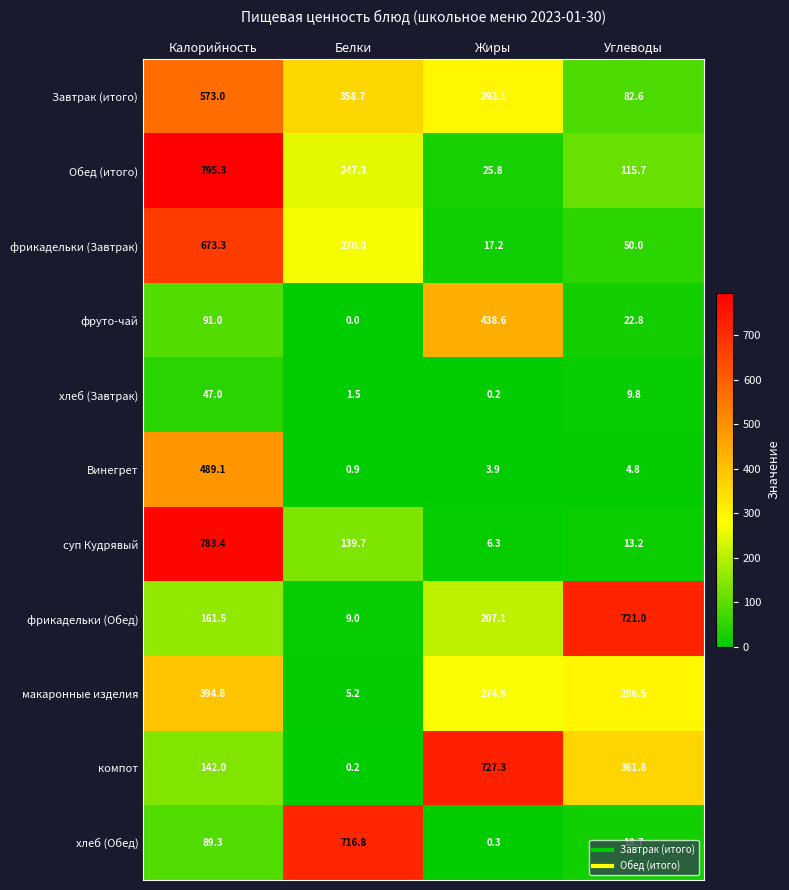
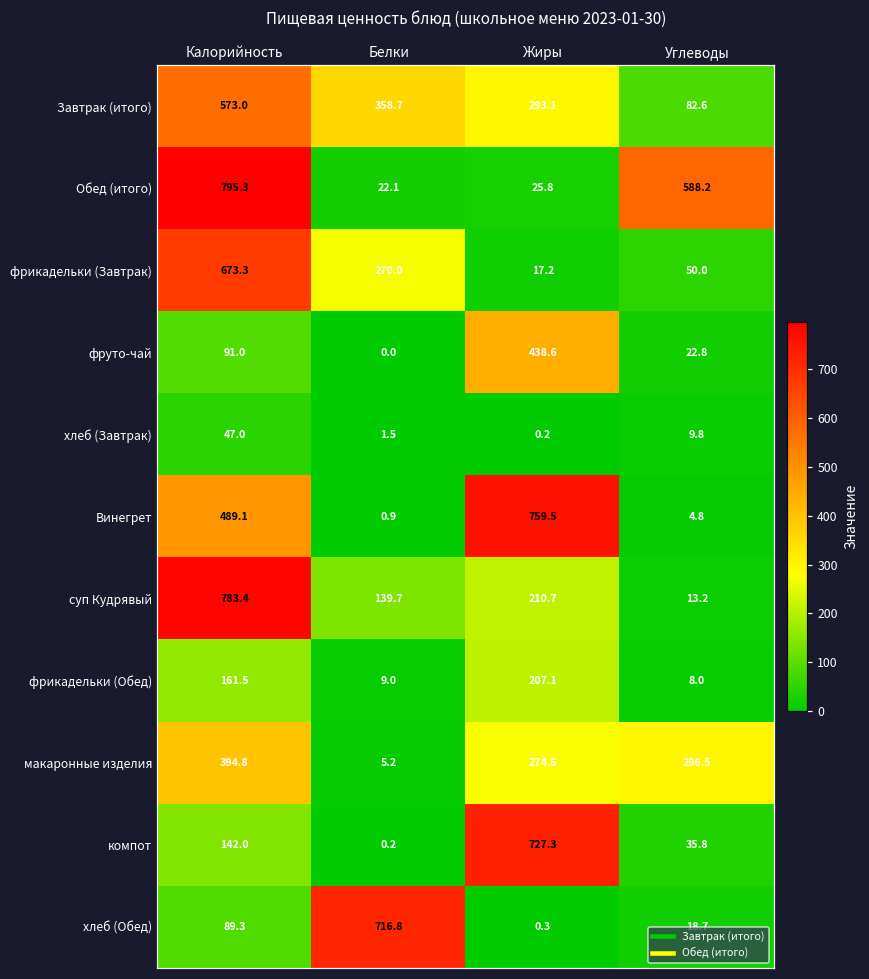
Обед (итого), Белки: 247.3 -> 22.1
Обед (итого), Углеводы: 115.7 -> 588.2
Винегрет, Жиры: 3.9 -> 759.5
суп Кудрявый, Жиры: 6.3 -> 210.7
фрикадельки (Обед), Углеводы: 721.0 -> 8.0
компот, Углеводы: 361.8 -> 35.8
